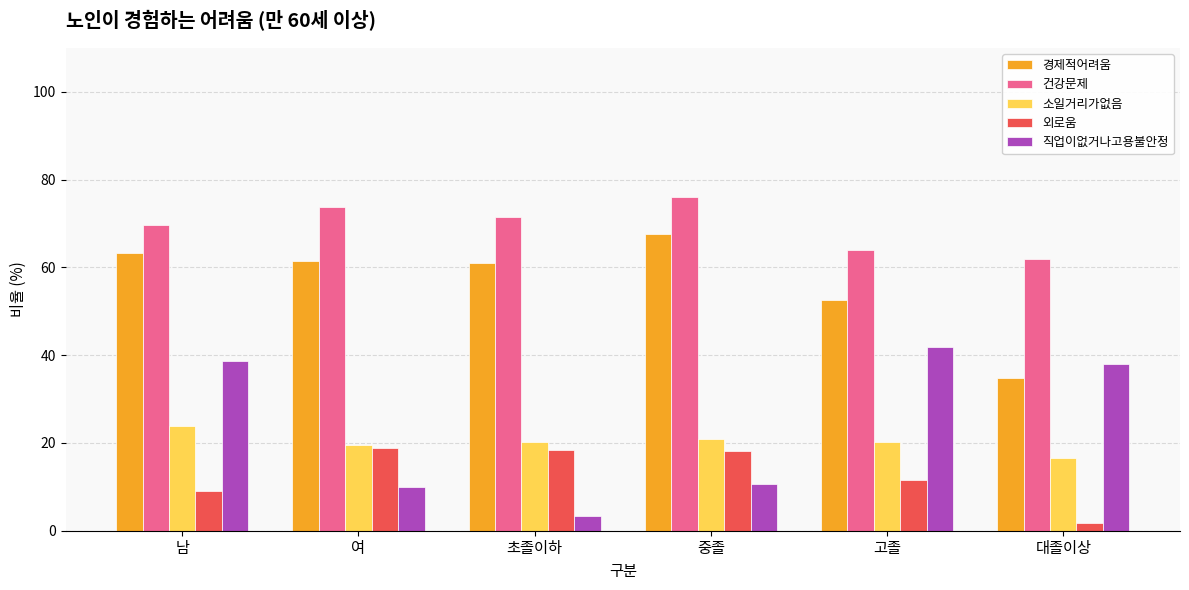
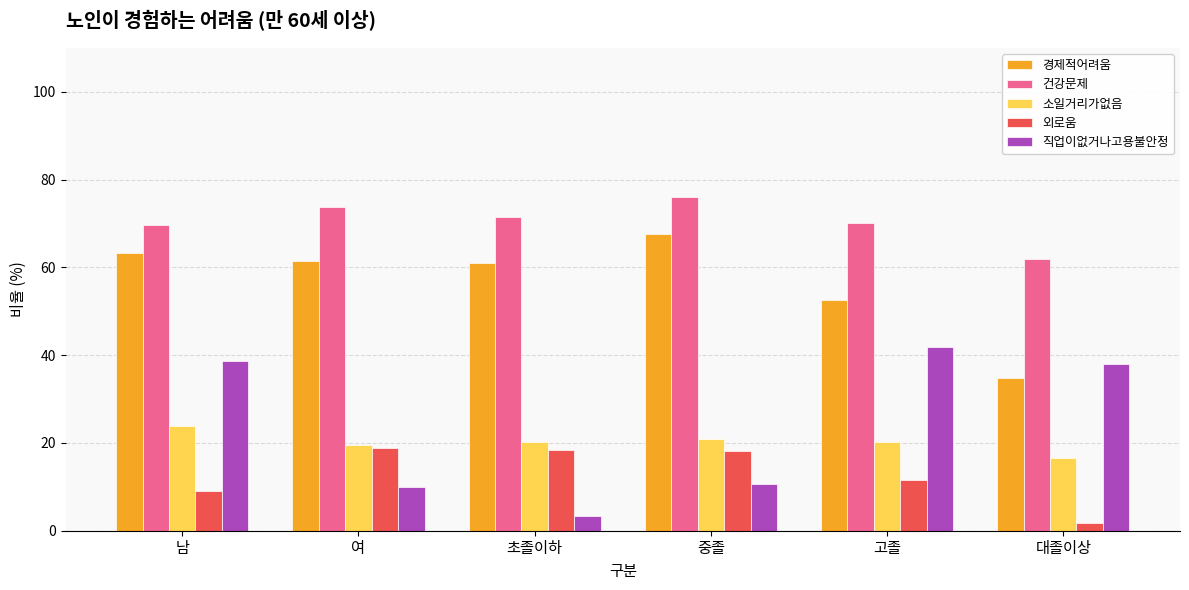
건강문제, 고졸: 64 -> 70
